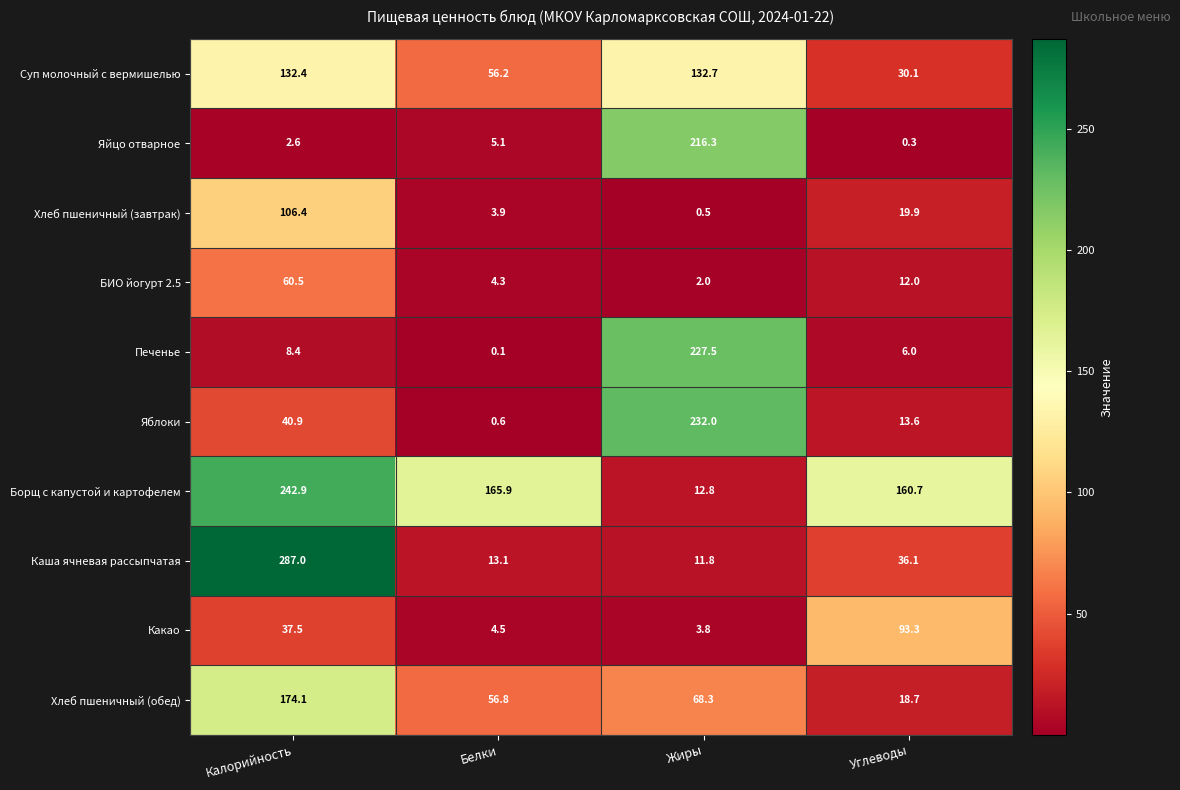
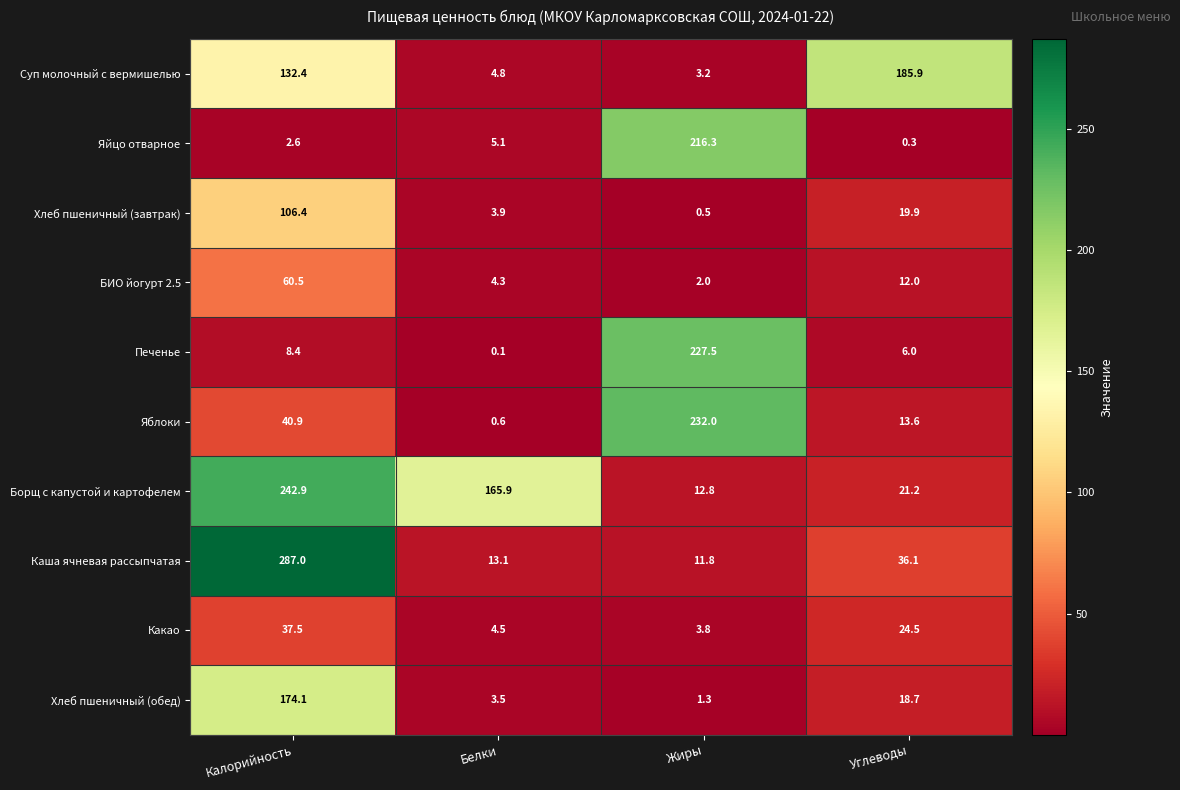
Суп молочный с вермишелью, Белки: 56.2 -> 4.8
Суп молочный с вермишелью, Жиры: 132.7 -> 3.2
Суп молочный с вермишелью, Углеводы: 30.1 -> 185.9
Борщ с капустой и картофелем, Углеводы: 160.7 -> 21.2
Какао, Углеводы: 93.3 -> 24.5
Хлеб пшеничный (обед), Белки: 56.8 -> 3.5
Хлеб пшеничный (обед), Жиры: 68.3 -> 1.3
